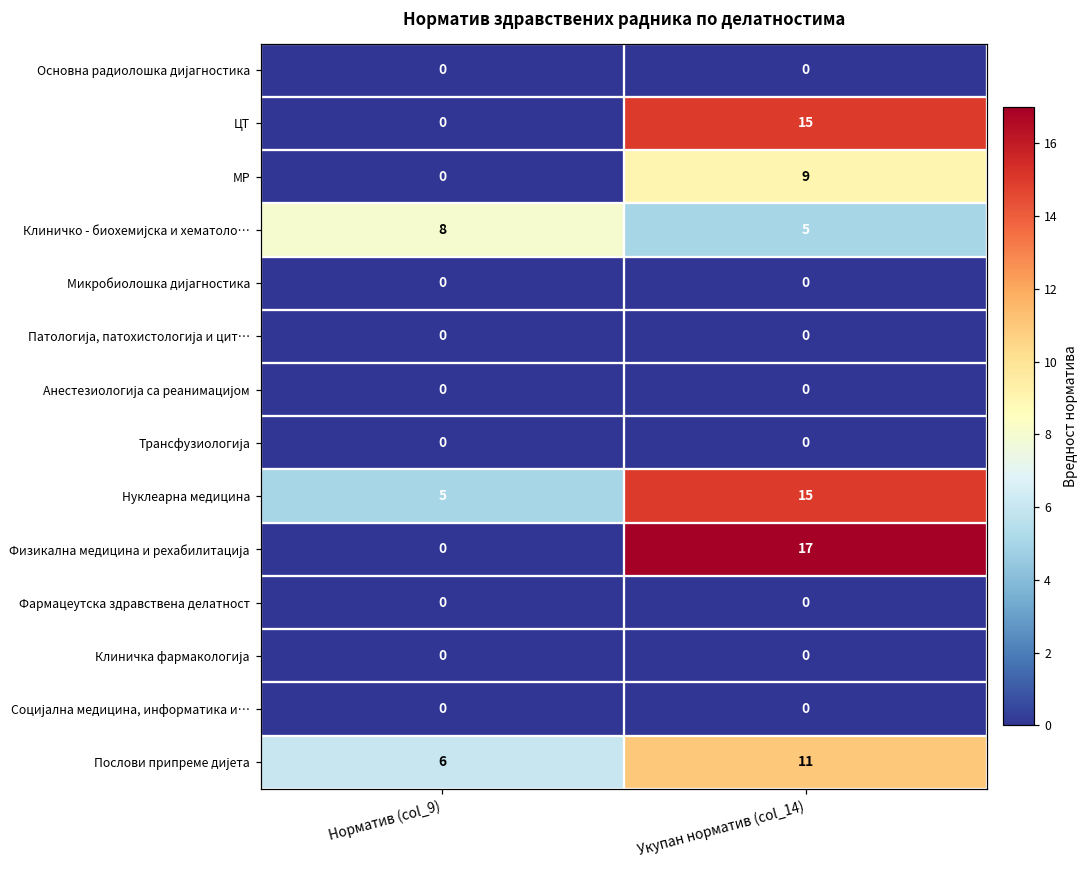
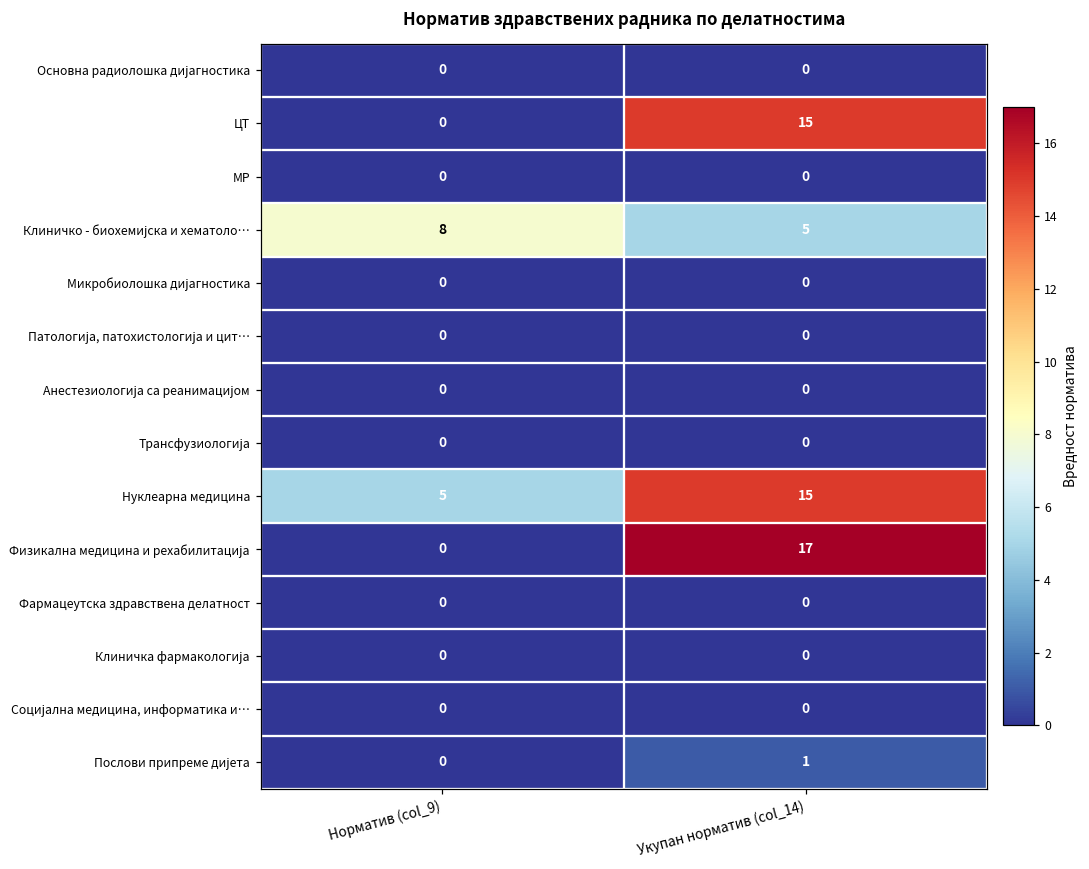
МР, Укупан норматив (col_14): 9 -> 0
Послови припреме дијета, Норматив (col_9): 6 -> 0
Послови припреме дијета, Укупан норматив (col_14): 11 -> 1
